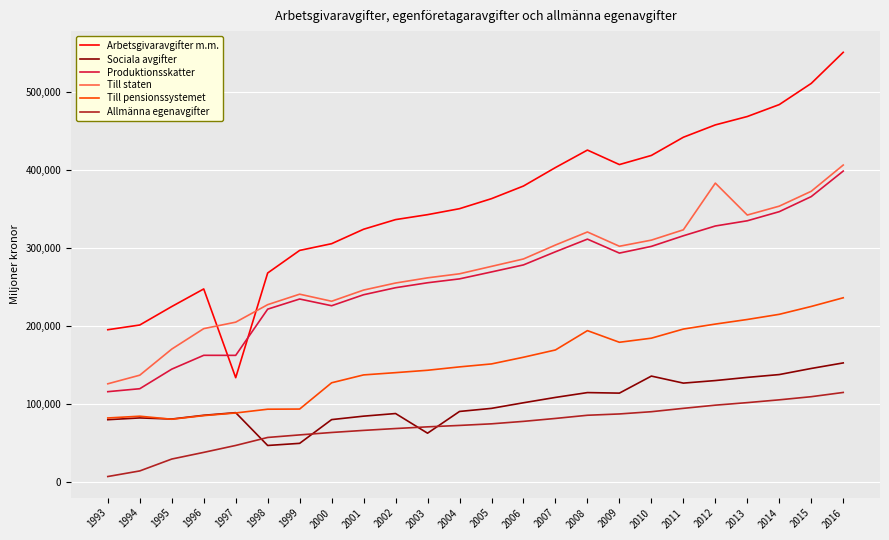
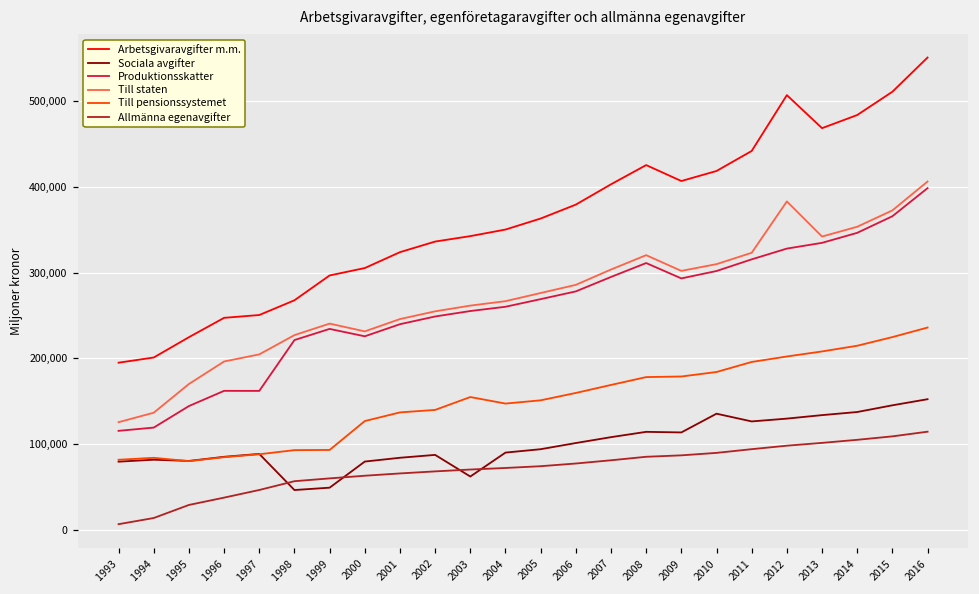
Arbetsgivaravgifter m.m., 1997: 130,000 -> 250,000
Till pensionssystemet, 2003: 140,000 -> 150,000
Till pensionssystemet, 2008: 190,000 -> 180,000
Arbetsgivaravgifter m.m., 2012: 460,000 -> 510,000
